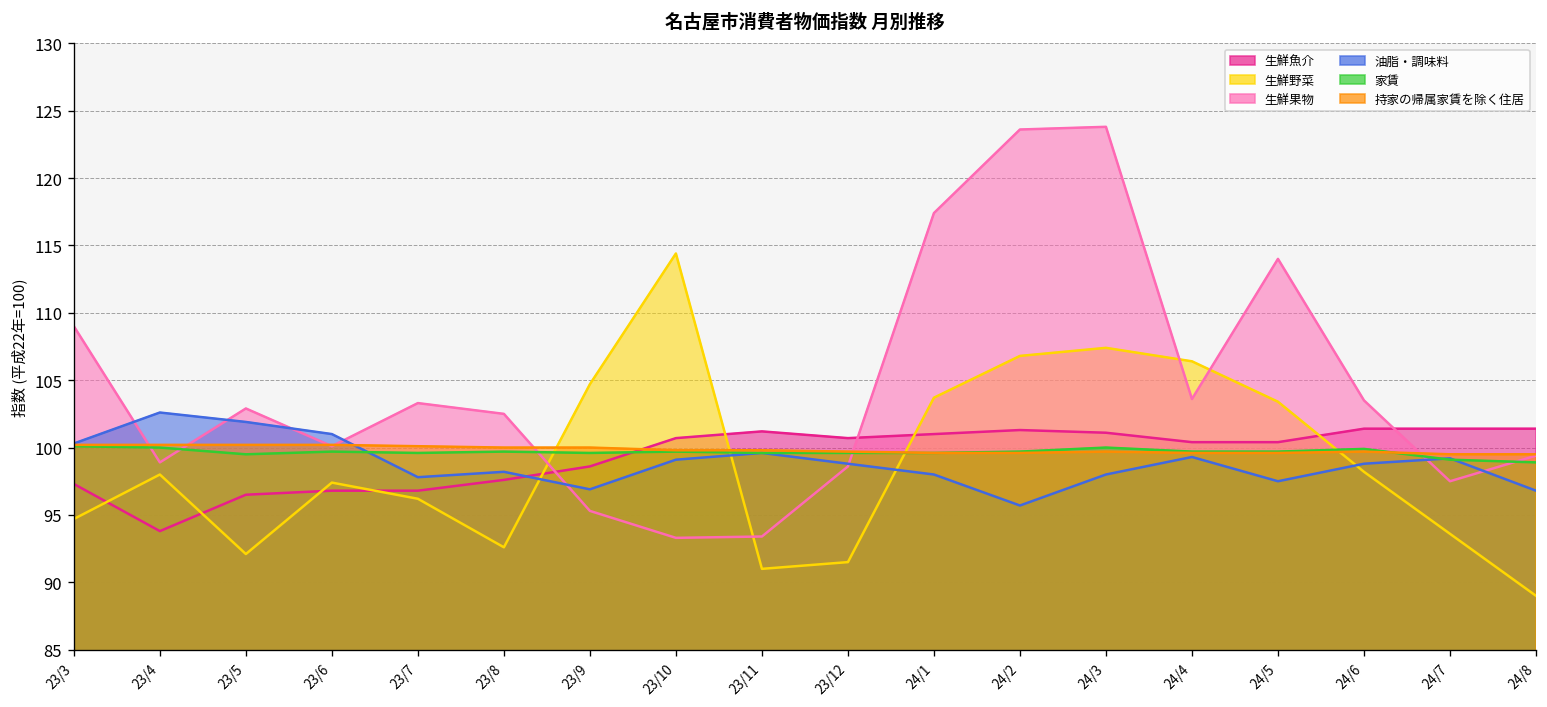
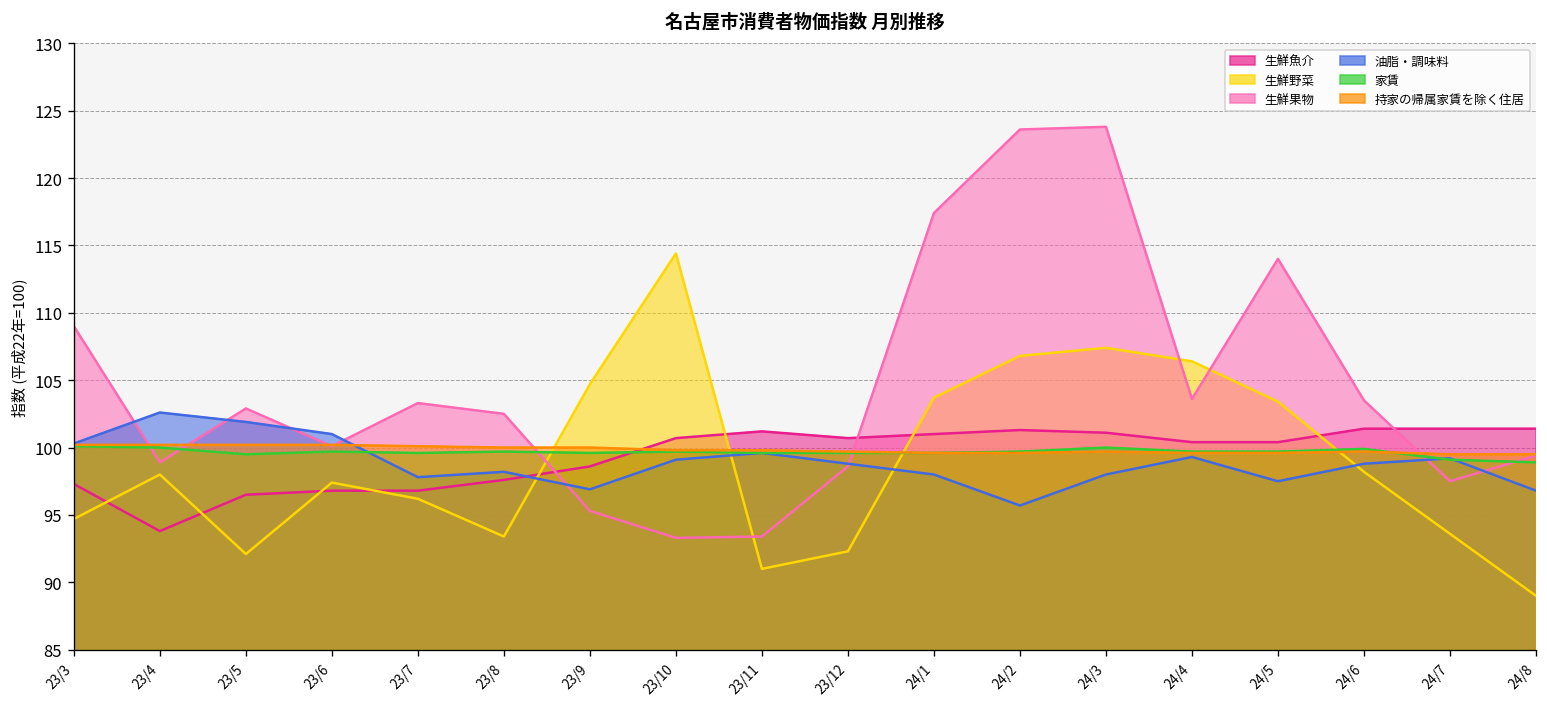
生鮮野菜, 23/8: 92.6 -> 93.4
生鮮野菜, 23/12: 91.5 -> 92.3
